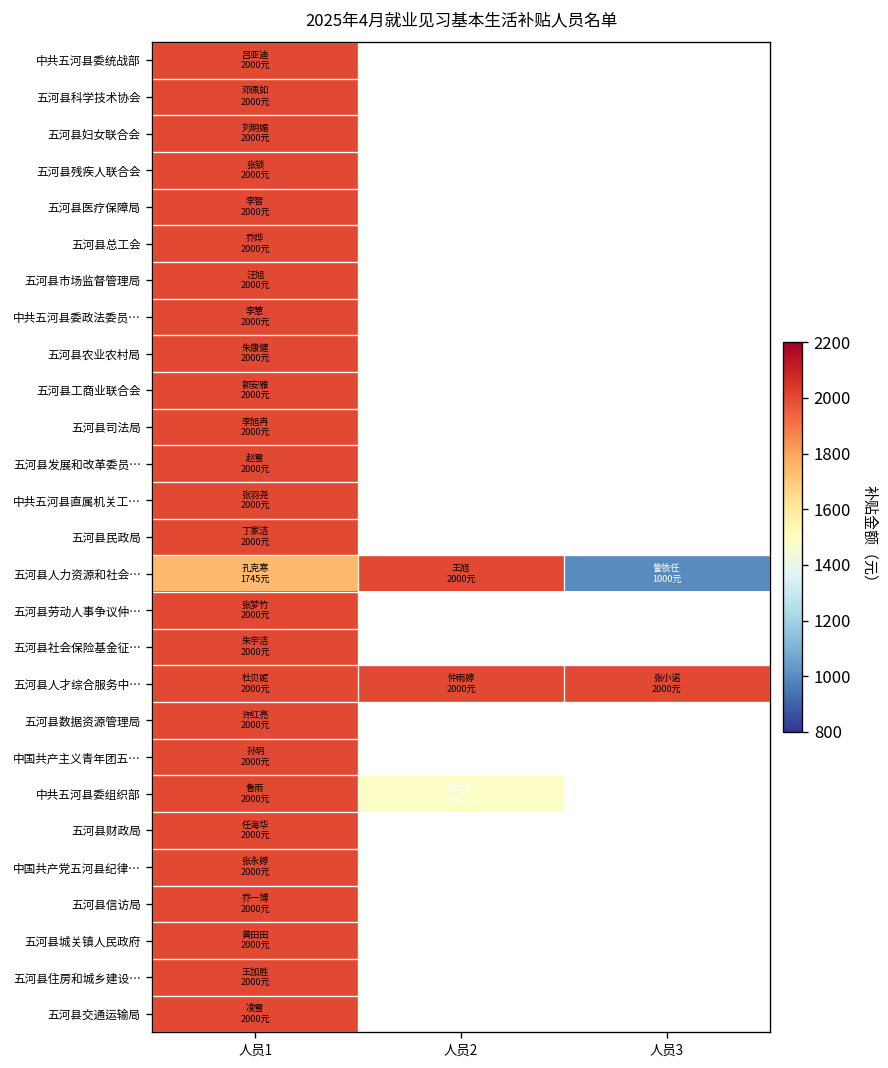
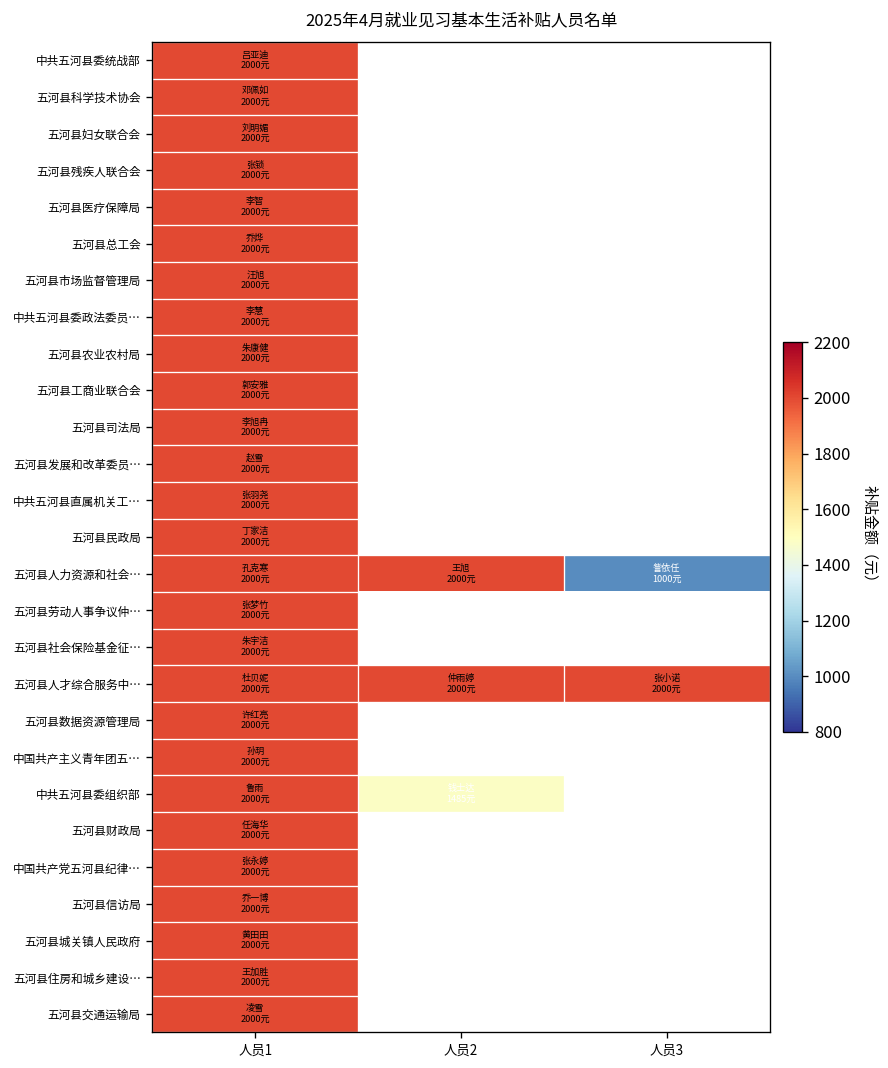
五河县人力资源和社会…, 人员1: 1745元 -> 2000元
